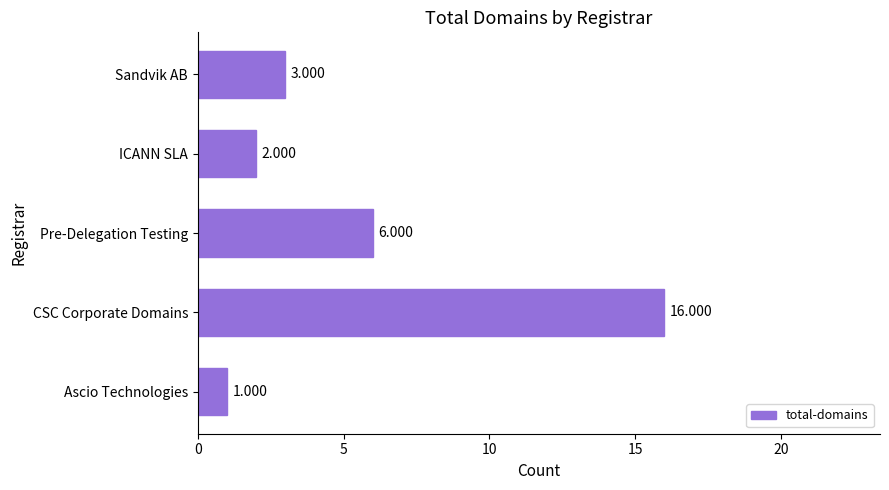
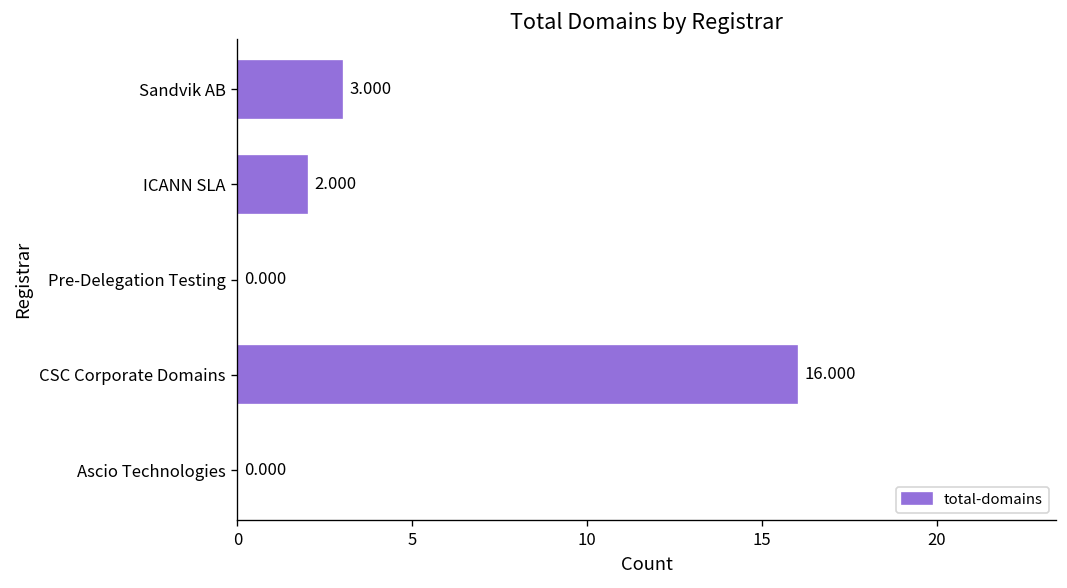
Pre-Delegation Testing: 6.000 -> 0.000
Ascio Technologies: 1.000 -> 0.000
